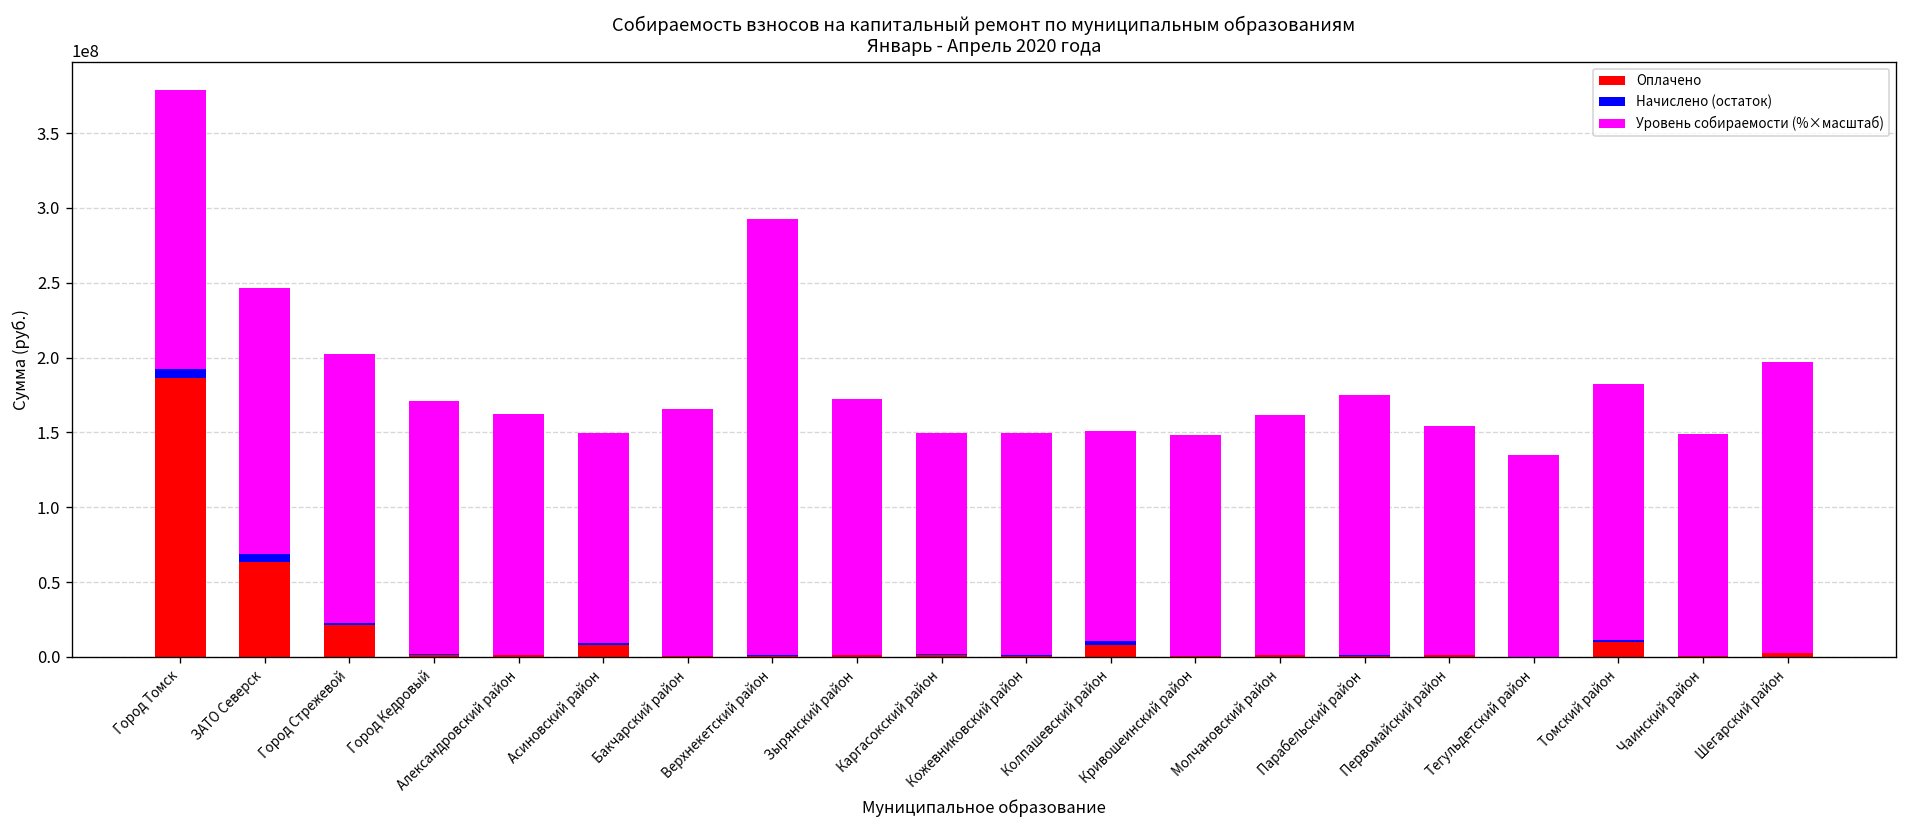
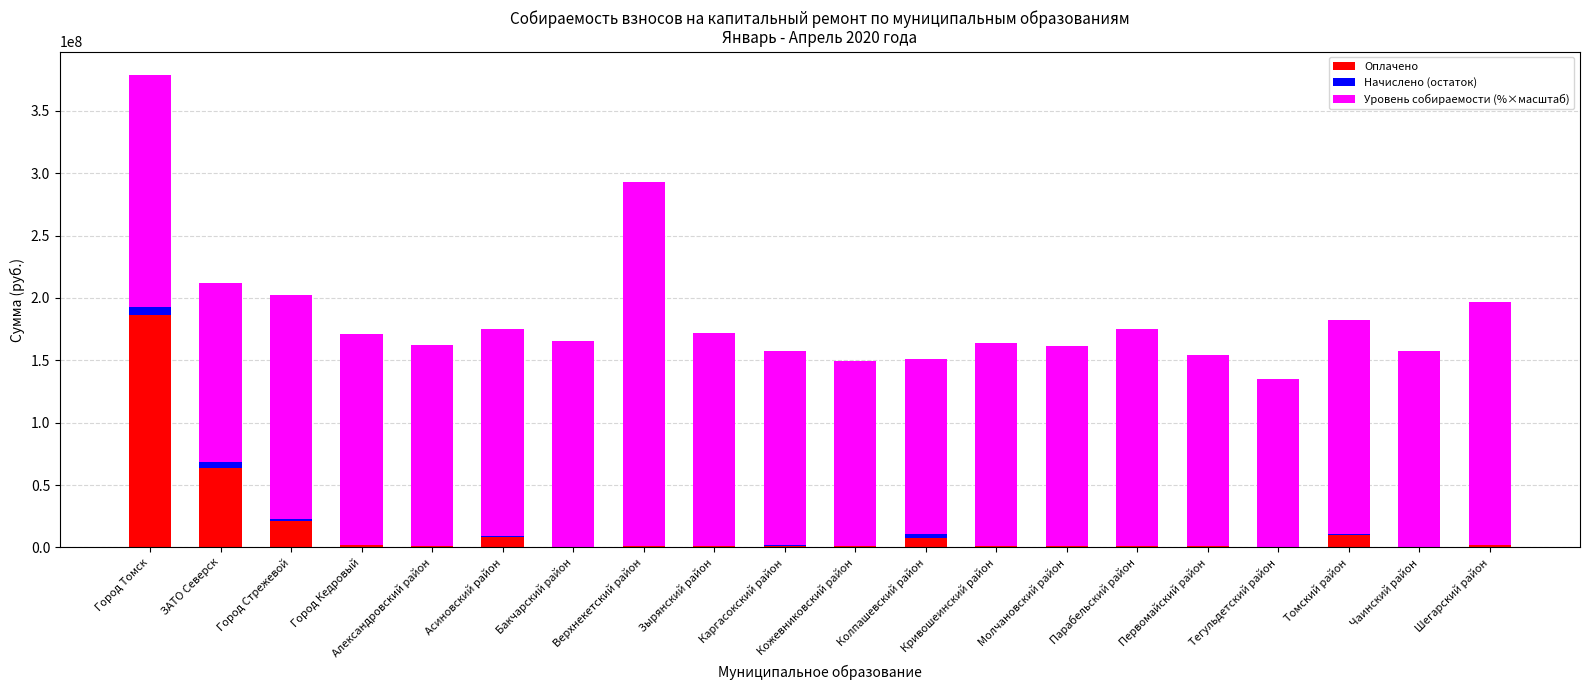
Уровень собираемости (%×масштаб), ЗАТО Северск: 178000000 -> 143000000
Уровень собираемости (%×масштаб), Асиновский район: 140000000 -> 166000000
Уровень собираемости (%×масштаб), Каргасокский район: 148000000 -> 156000000
Уровень собираемости (%×масштаб), Кривошеинский район: 147000000 -> 163000000
Уровень собираемости (%×масштаб), Чаинский район: 148000000 -> 157000000
